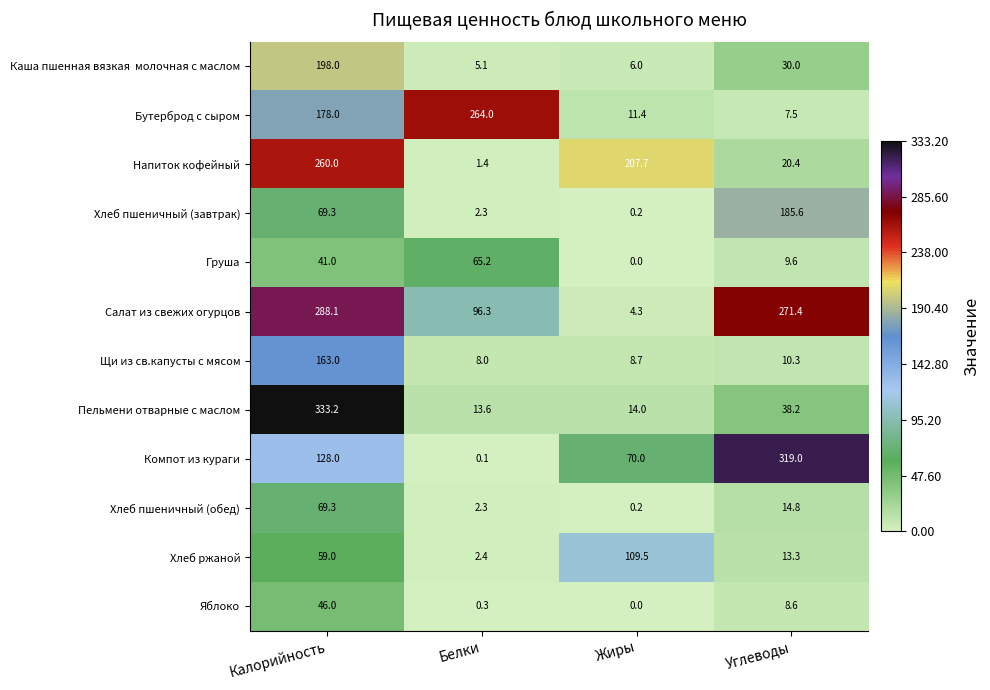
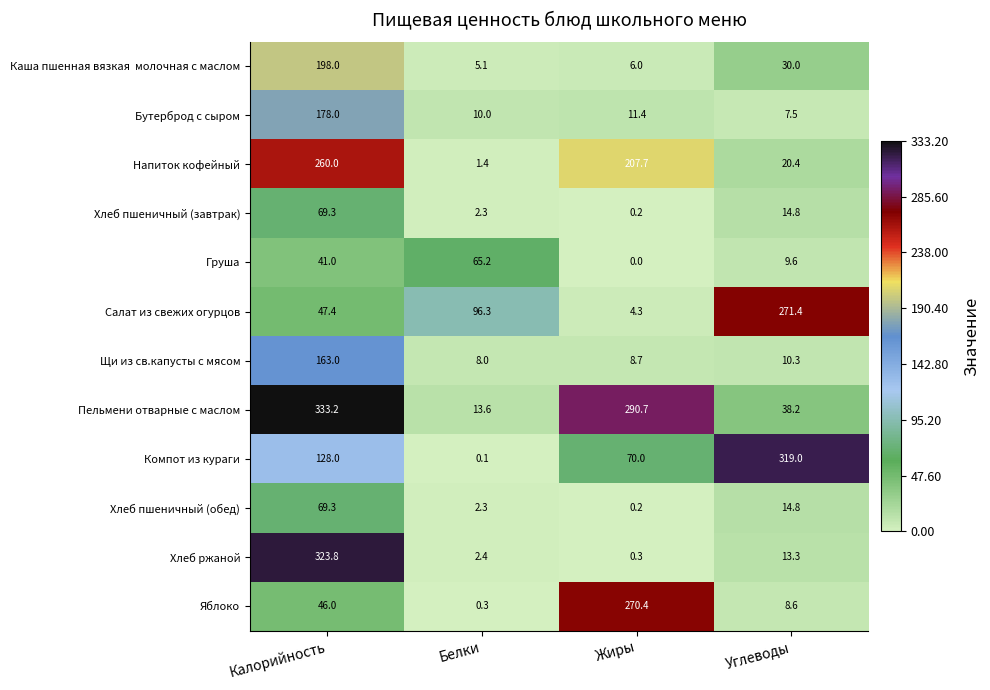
Бутерброд с сыром, Белки: 264.0 -> 10.0
Хлеб пшеничный (завтрак), Углеводы: 185.6 -> 14.8
Салат из свежих огурцов, Калорийность: 288.1 -> 47.4
Пельмени отварные с маслом, Жиры: 14.0 -> 290.7
Хлеб ржаной, Калорийность: 59.0 -> 323.8
Хлеб ржаной, Жиры: 109.5 -> 0.3
Яблоко, Жиры: 0.0 -> 270.4
